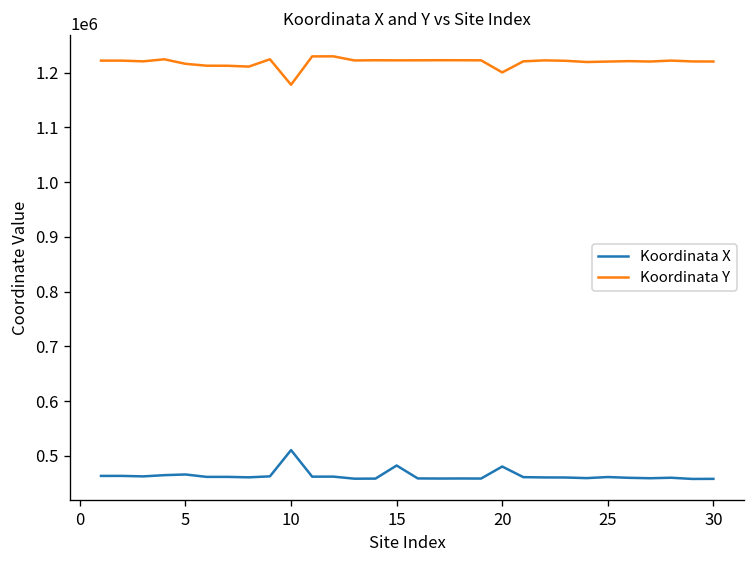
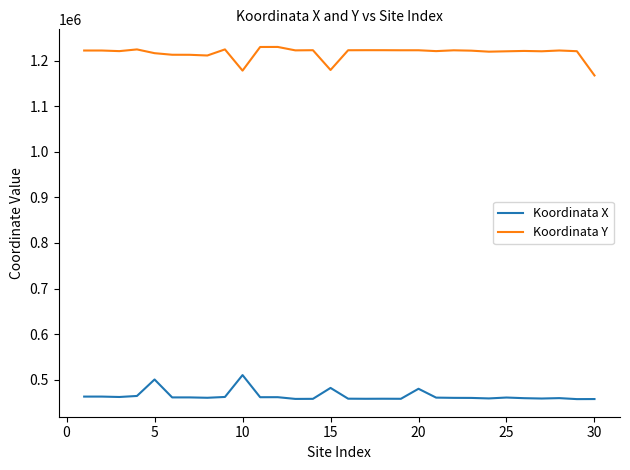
Koordinata X, 5: 470000 -> 500000
Koordinata Y, 15: 1220000 -> 1180000
Koordinata Y, 20: 1200000 -> 1220000
Koordinata Y, 30: 1220000 -> 1170000
